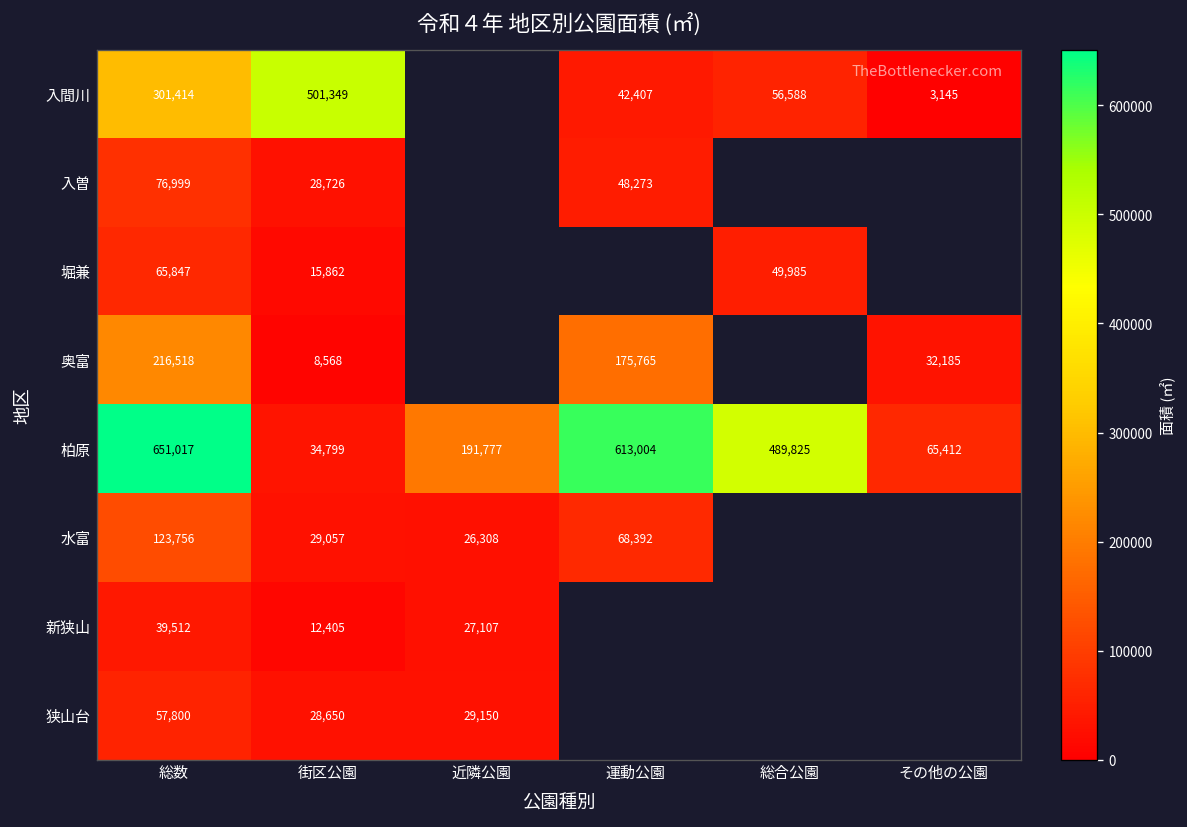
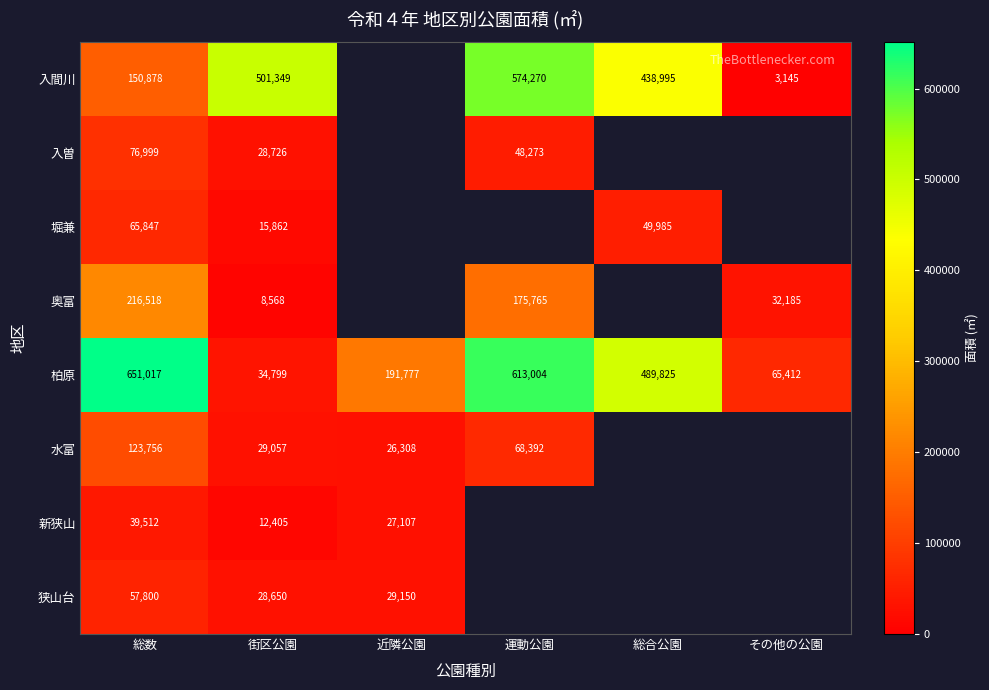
入間川, 総数: 301,414 -> 150,878
入間川, 運動公園: 42,407 -> 574,270
入間川, 総合公園: 56,588 -> 438,995
